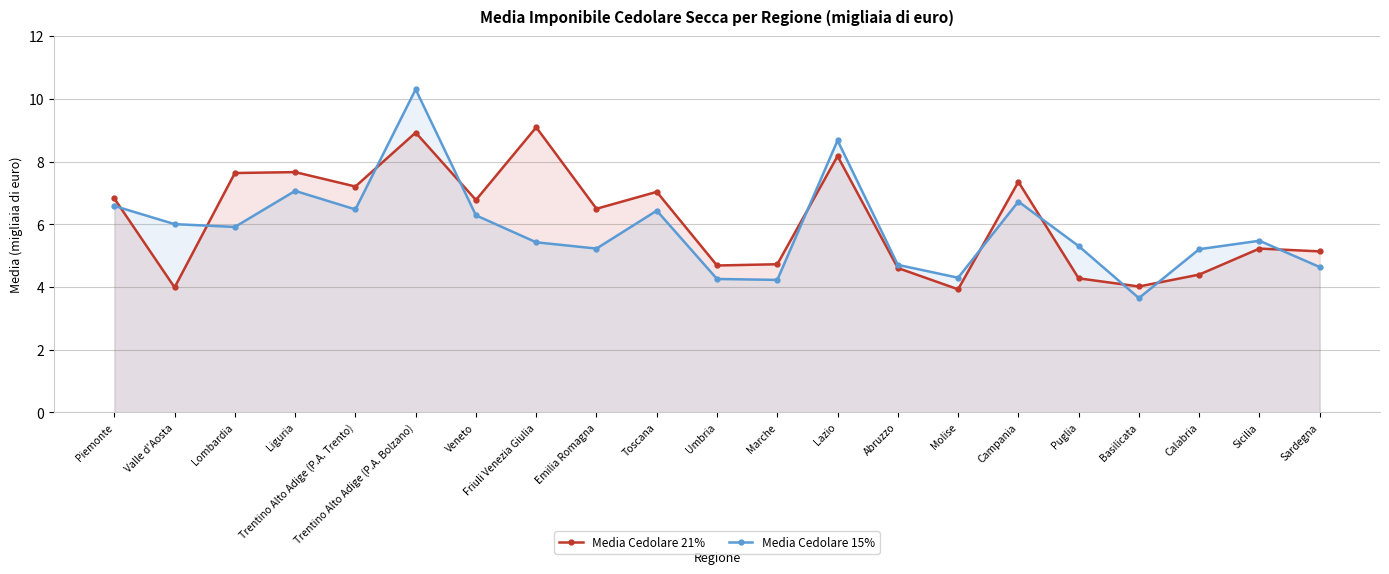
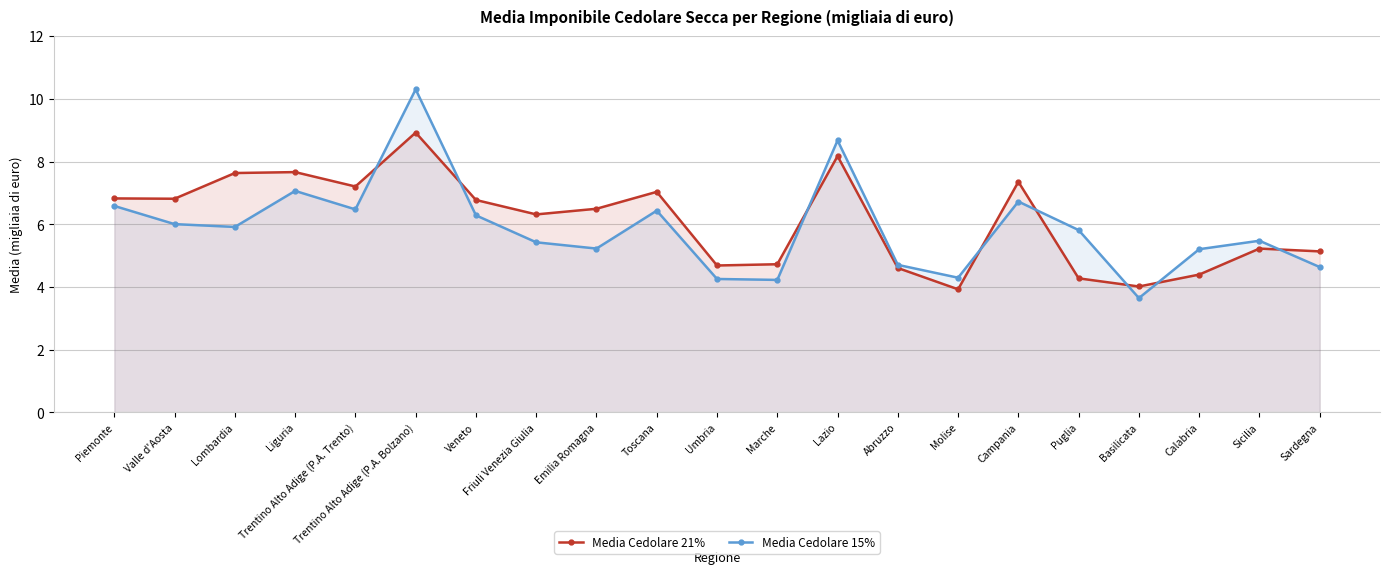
Media Cedolare 21%, Valle d'Aosta: 4.0 -> 6.8
Media Cedolare 21%, Friuli Venezia Giulia: 9.1 -> 6.3
Media Cedolare 15%, Puglia: 5.3 -> 5.8
